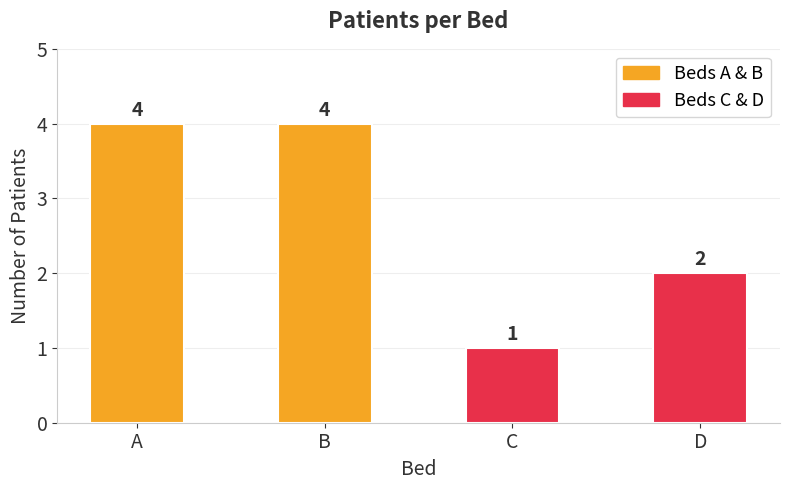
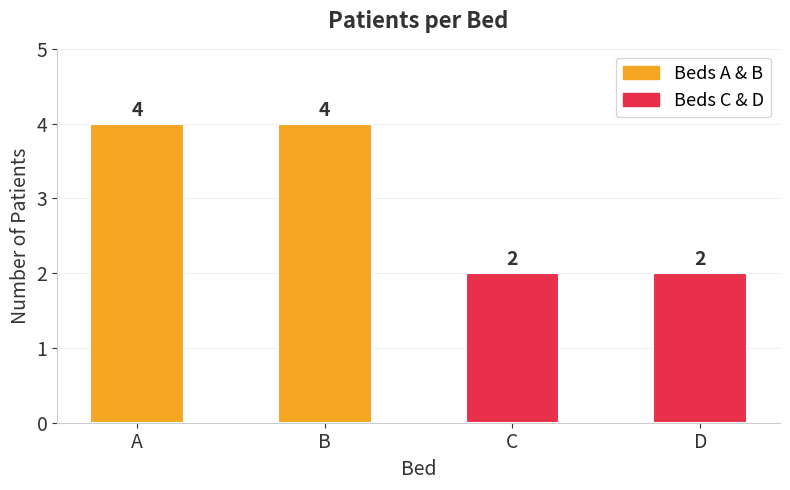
C: 1 -> 2
